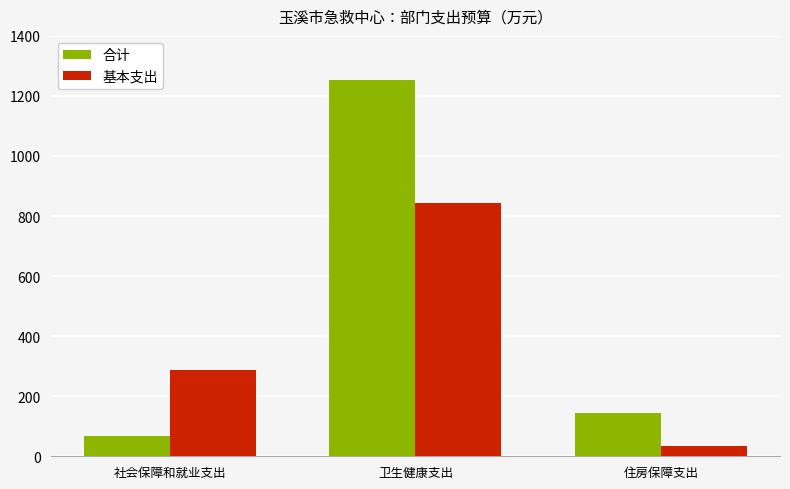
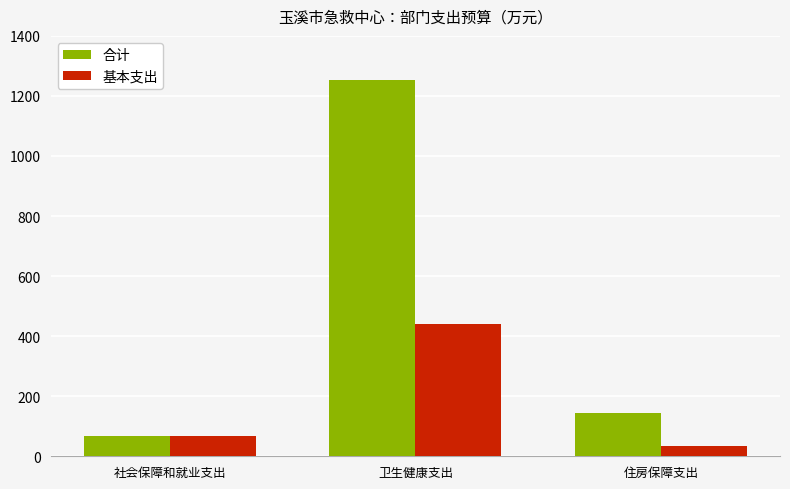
基本支出, 社会保障和就业支出: 290 -> 70
基本支出, 卫生健康支出: 840 -> 440
